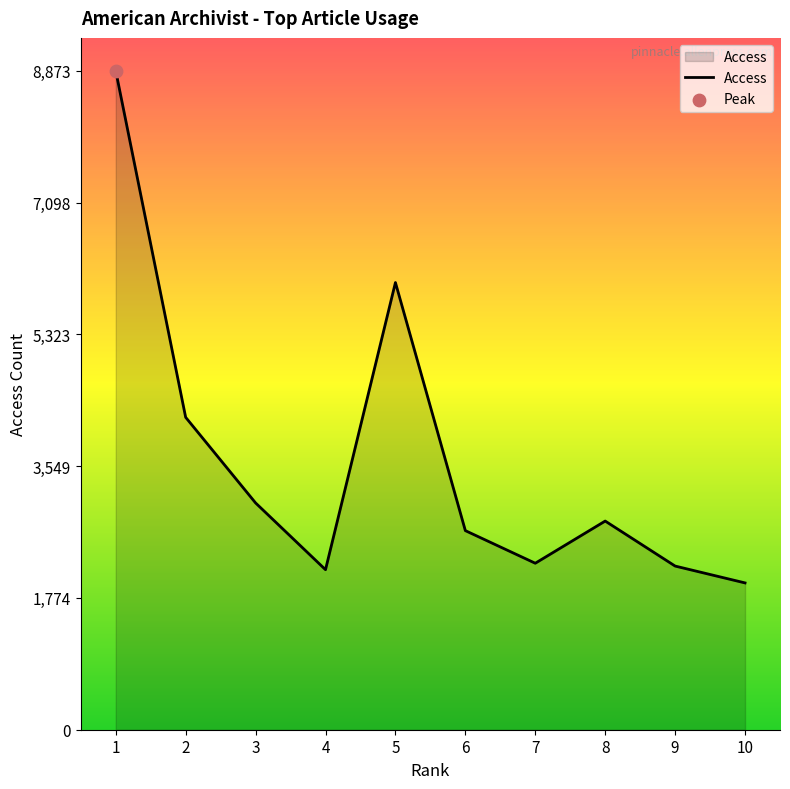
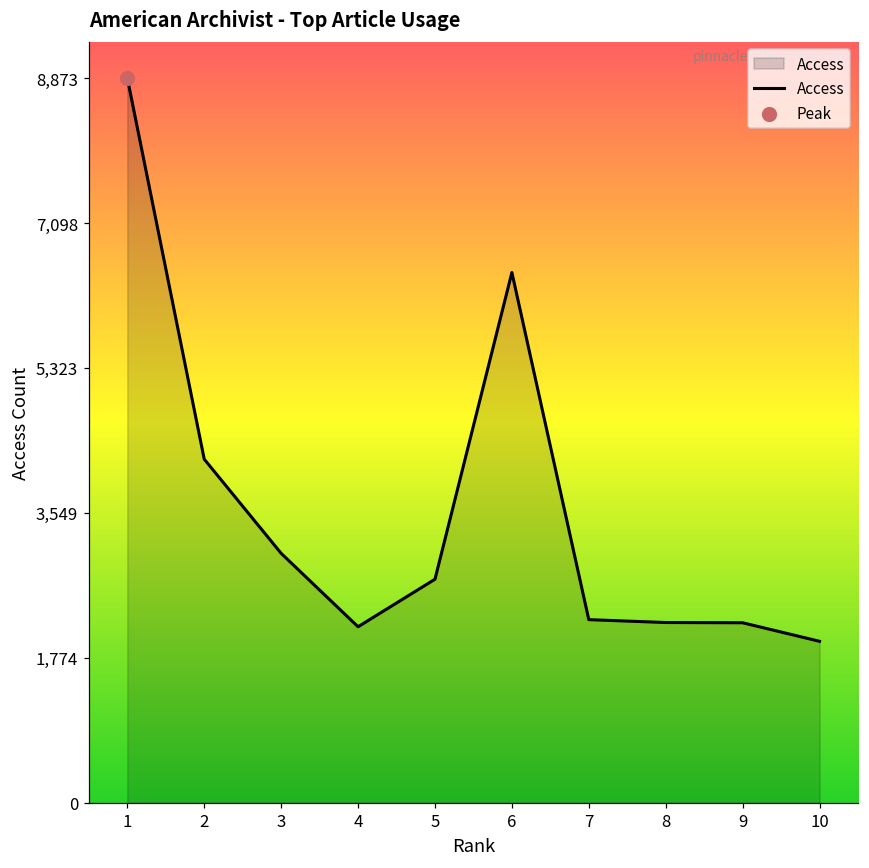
Access, 5: 6,000 -> 2,700
Access, 6: 2,700 -> 6,500
Access, 8: 2,800 -> 2,200
